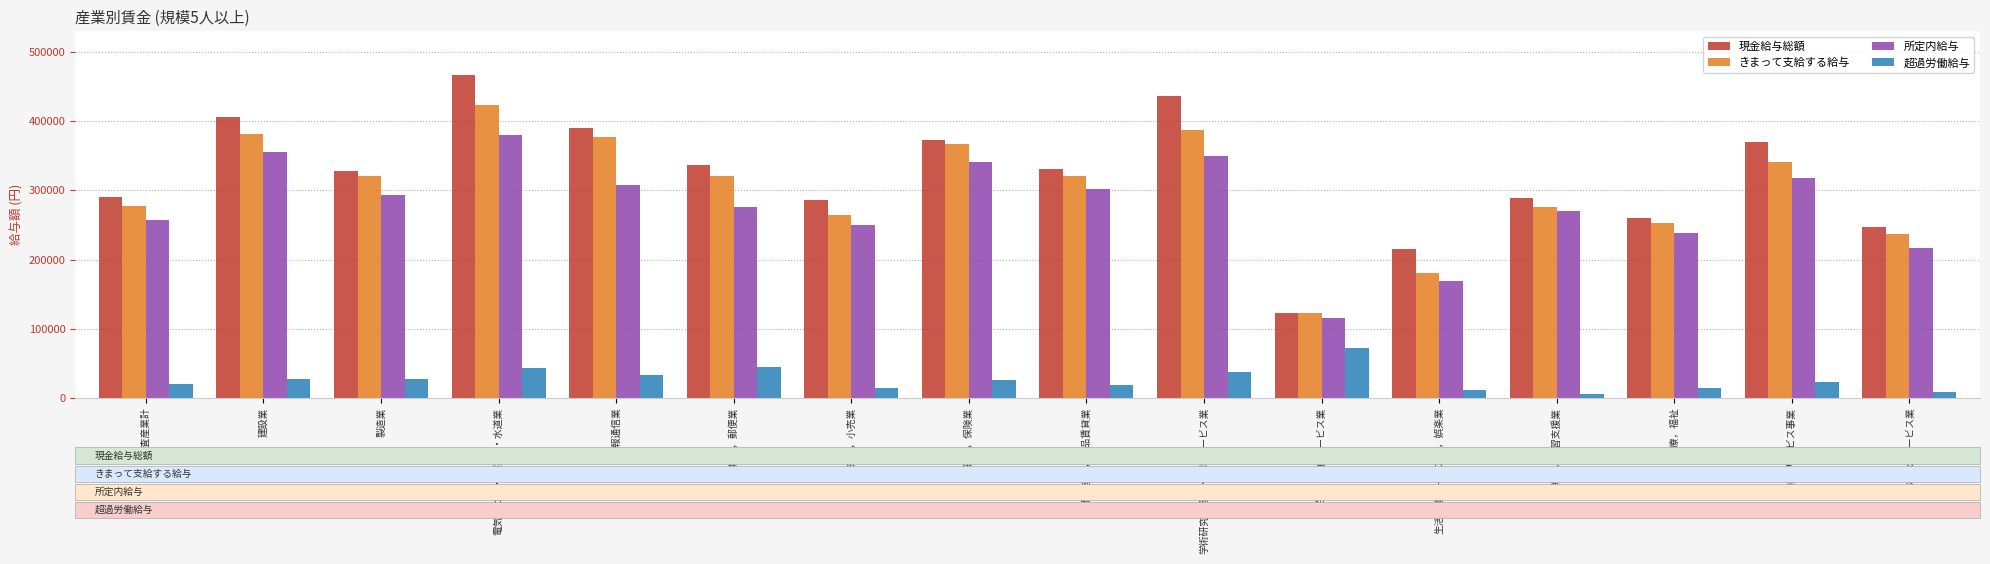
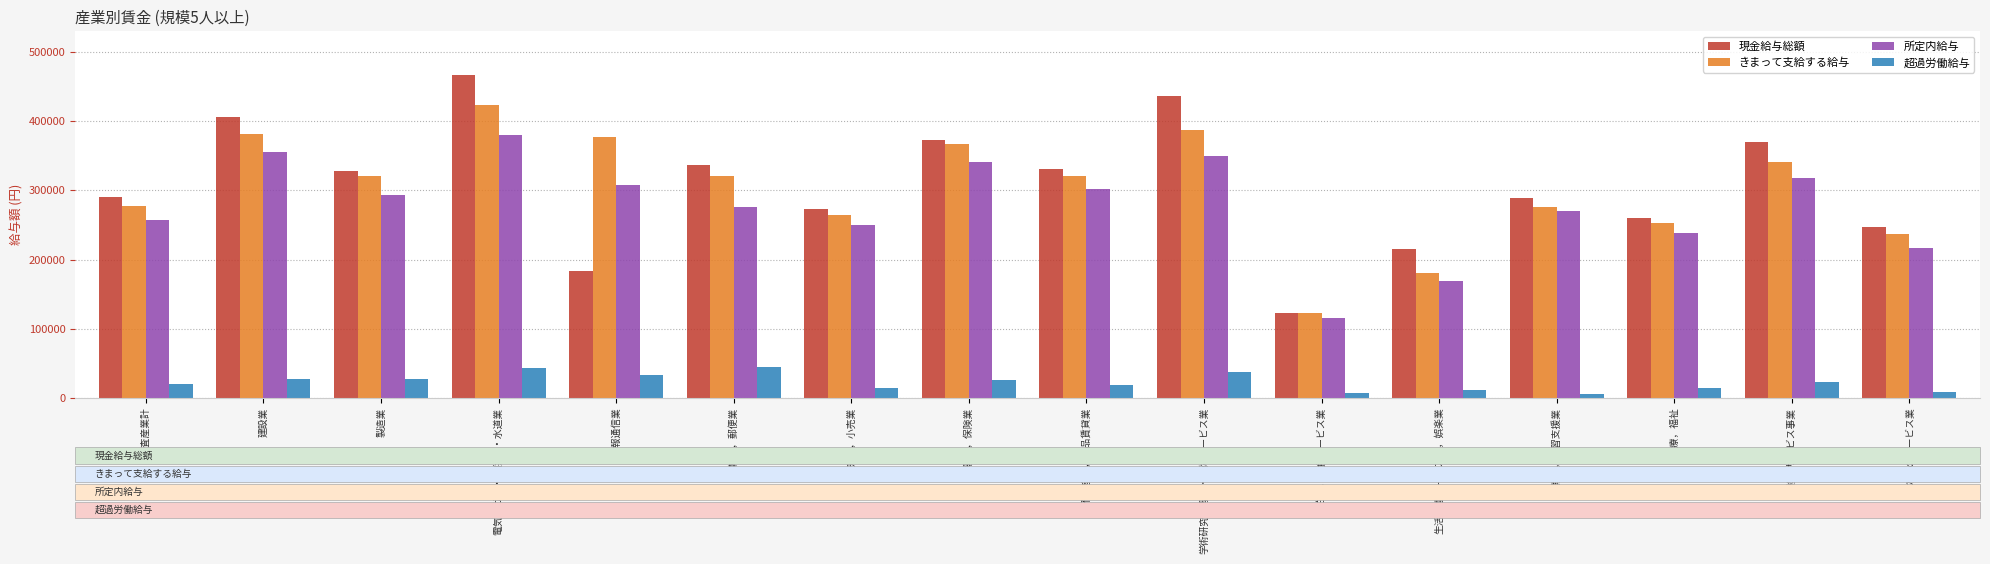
現金給与総額, 情報通信業: 390000 -> 180000
現金給与総額, 卸売業，小売業: 290000 -> 270000
超過労働給与, 宿泊業，飲食サービス業: 70000 -> 10000
